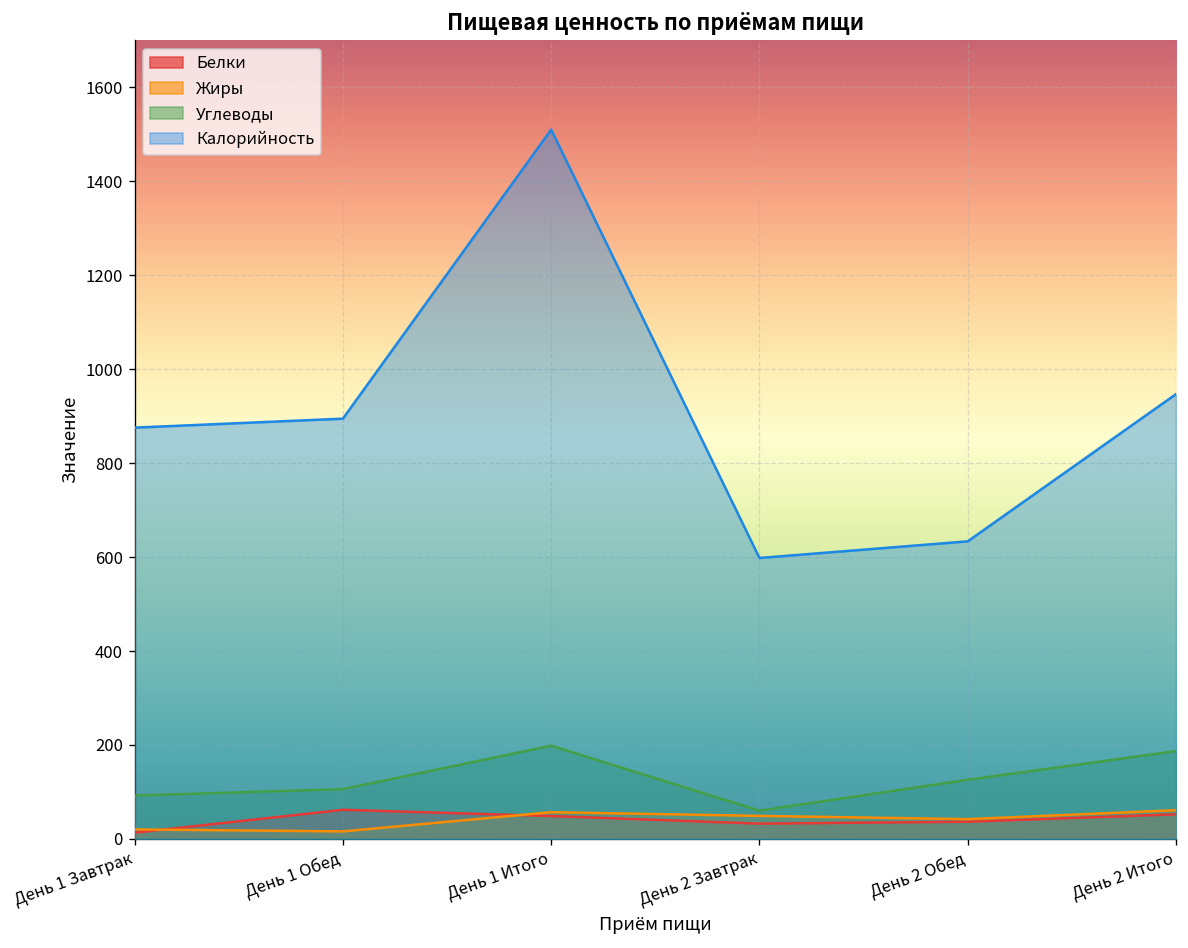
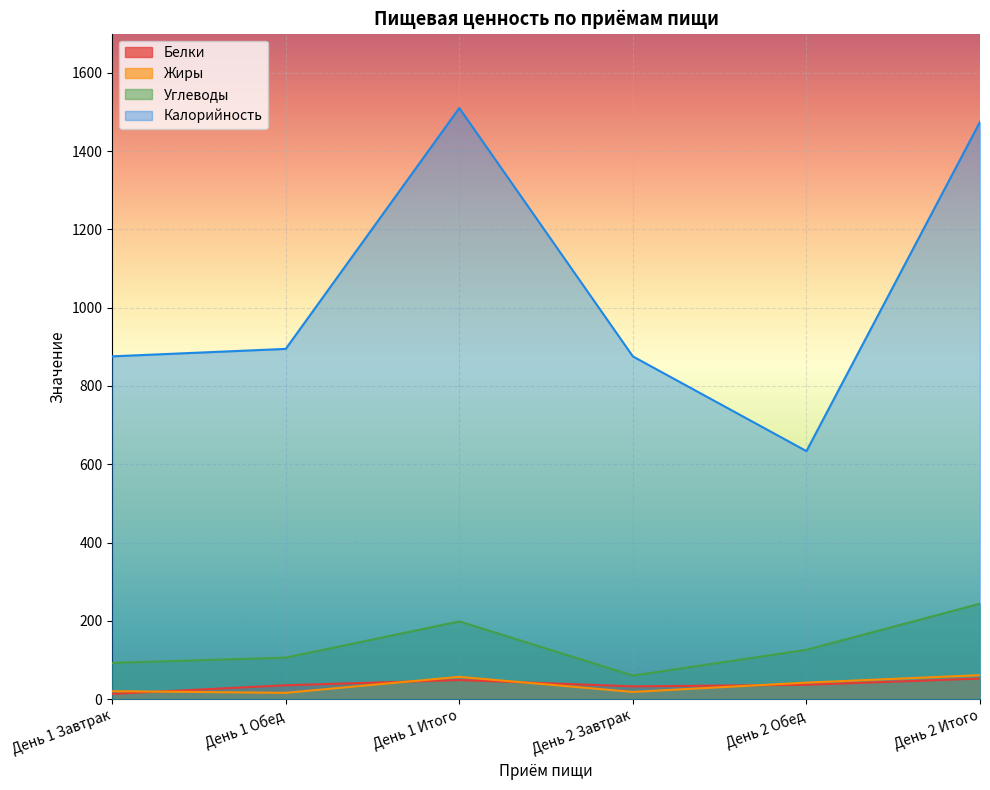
Белки, День 1 Обед: 60 -> 40
Жиры, День 2 Завтрак: 50 -> 20
Калорийность, День 2 Завтрак: 600 -> 880
Углеводы, День 2 Итого: 190 -> 240
Калорийность, День 2 Итого: 950 -> 1470
